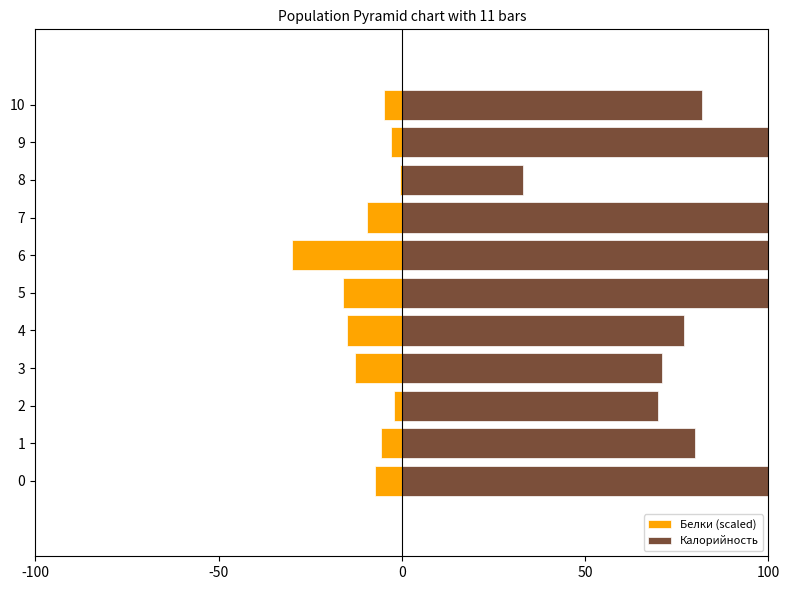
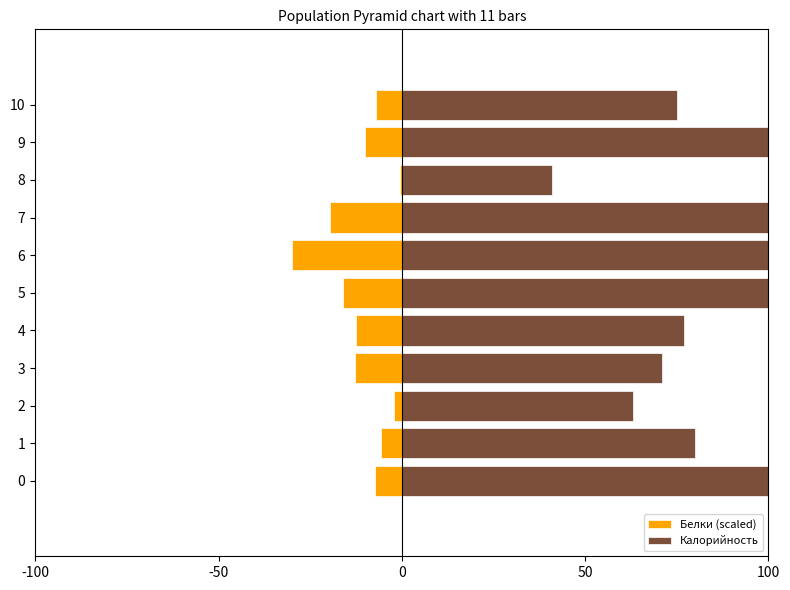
Белки (scaled), 10: -5 -> -7
Калорийность, 10: 82 -> 75
Белки (scaled), 9: -3 -> -10
Калорийность, 8: 33 -> 41
Белки (scaled), 7: -10 -> -20
Белки (scaled), 4: -15 -> -13
Калорийность, 2: 70 -> 63
